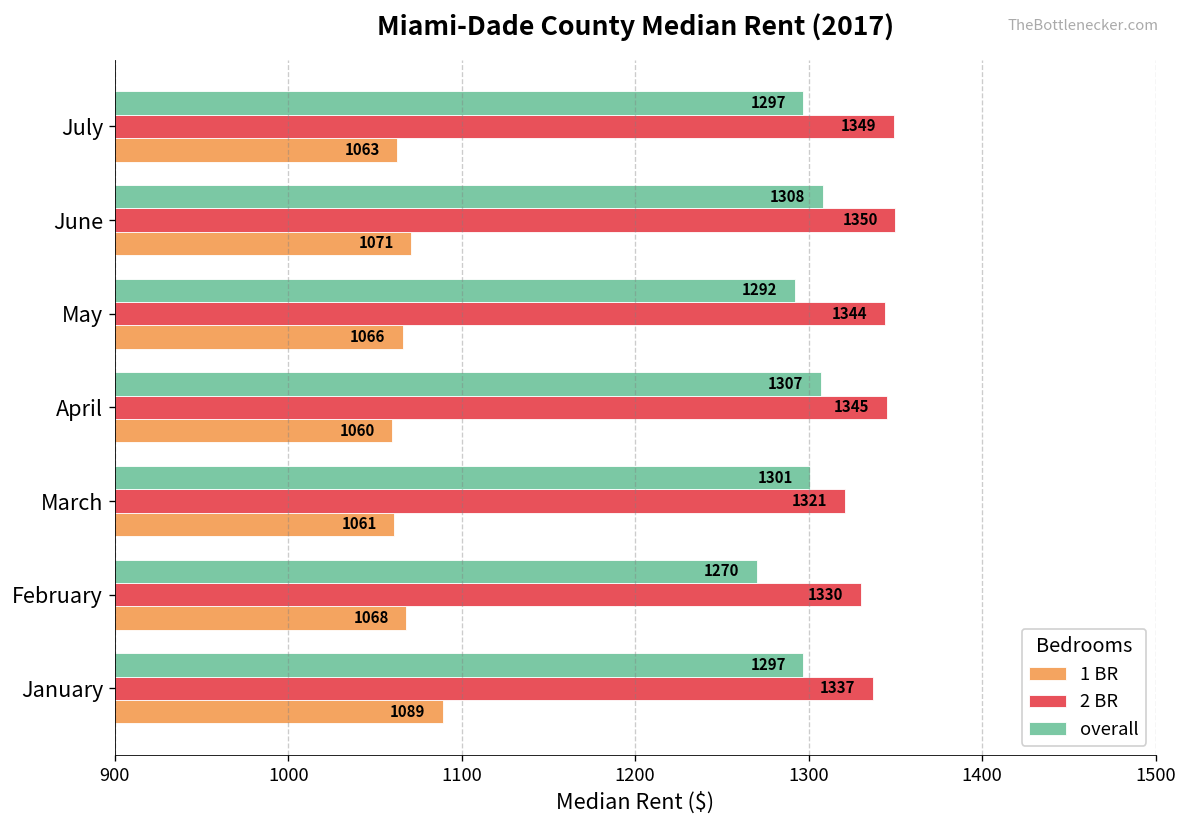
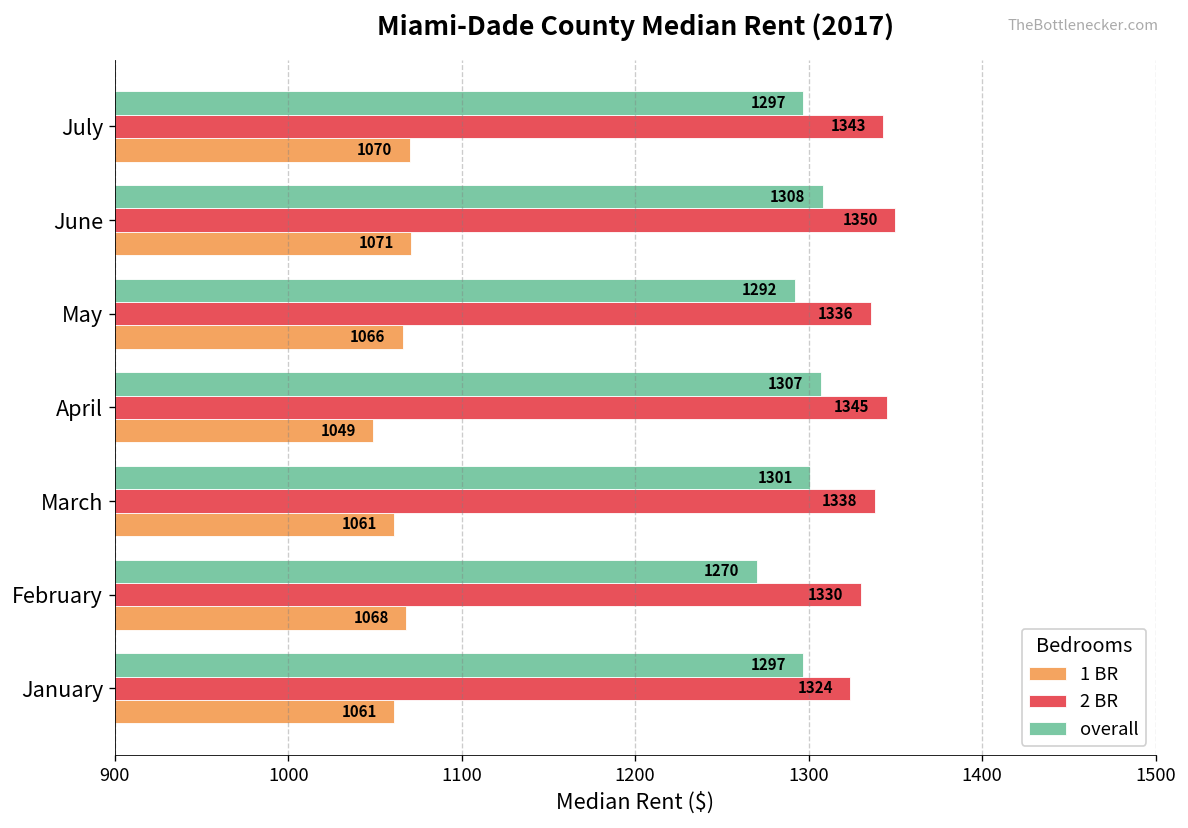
2 BR, July: 1349 -> 1343
1 BR, July: 1063 -> 1070
2 BR, May: 1344 -> 1336
1 BR, April: 1060 -> 1049
2 BR, March: 1321 -> 1338
2 BR, January: 1337 -> 1324
1 BR, January: 1089 -> 1061
